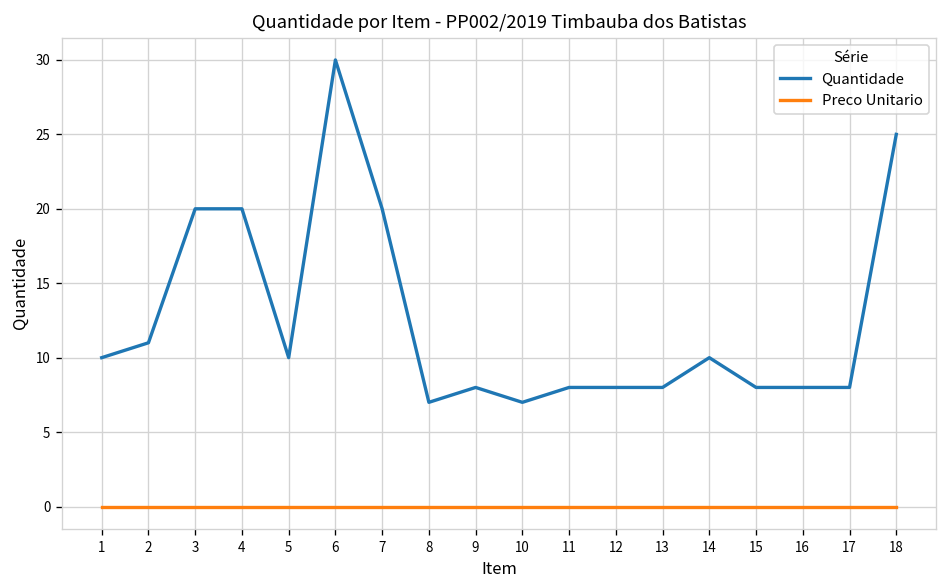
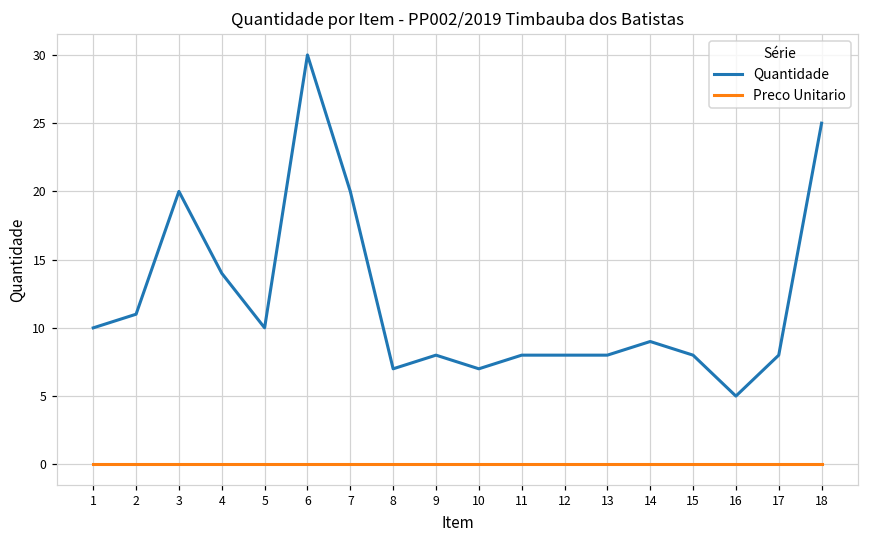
Quantidade, 4: 20 -> 14
Quantidade, 14: 10 -> 9
Quantidade, 16: 8 -> 5
